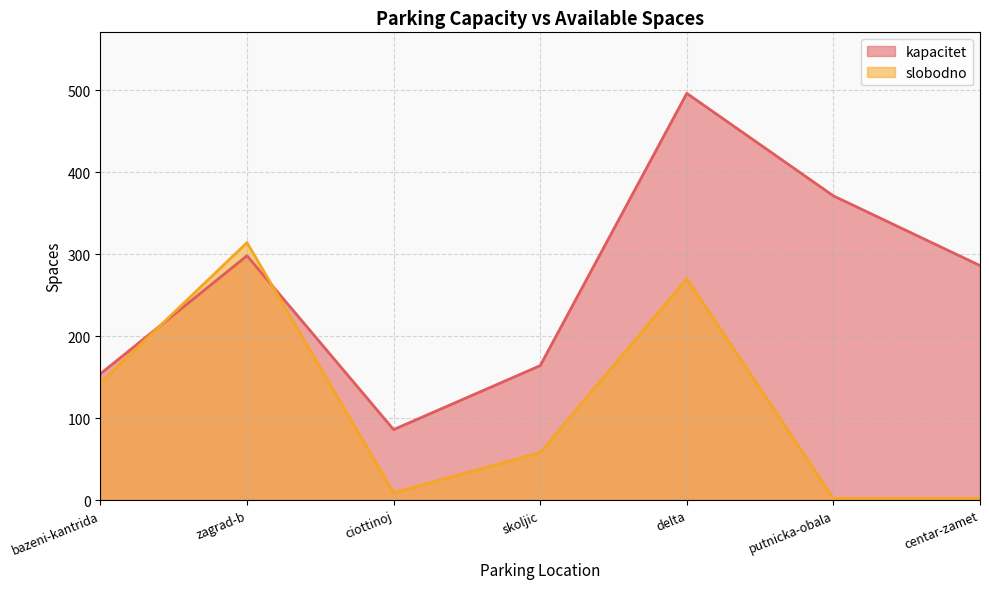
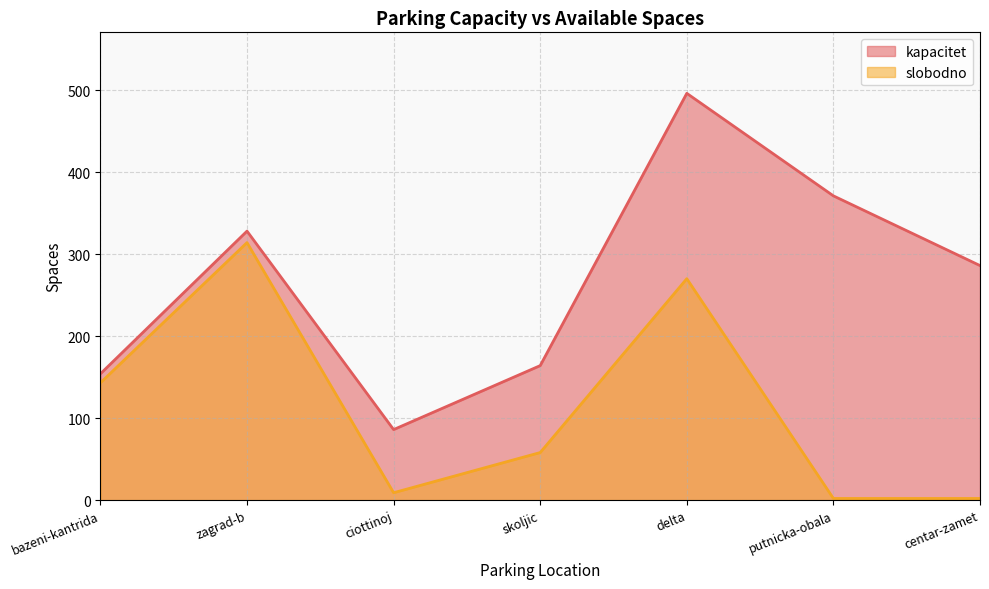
kapacitet, zagrad-b: 300 -> 330
